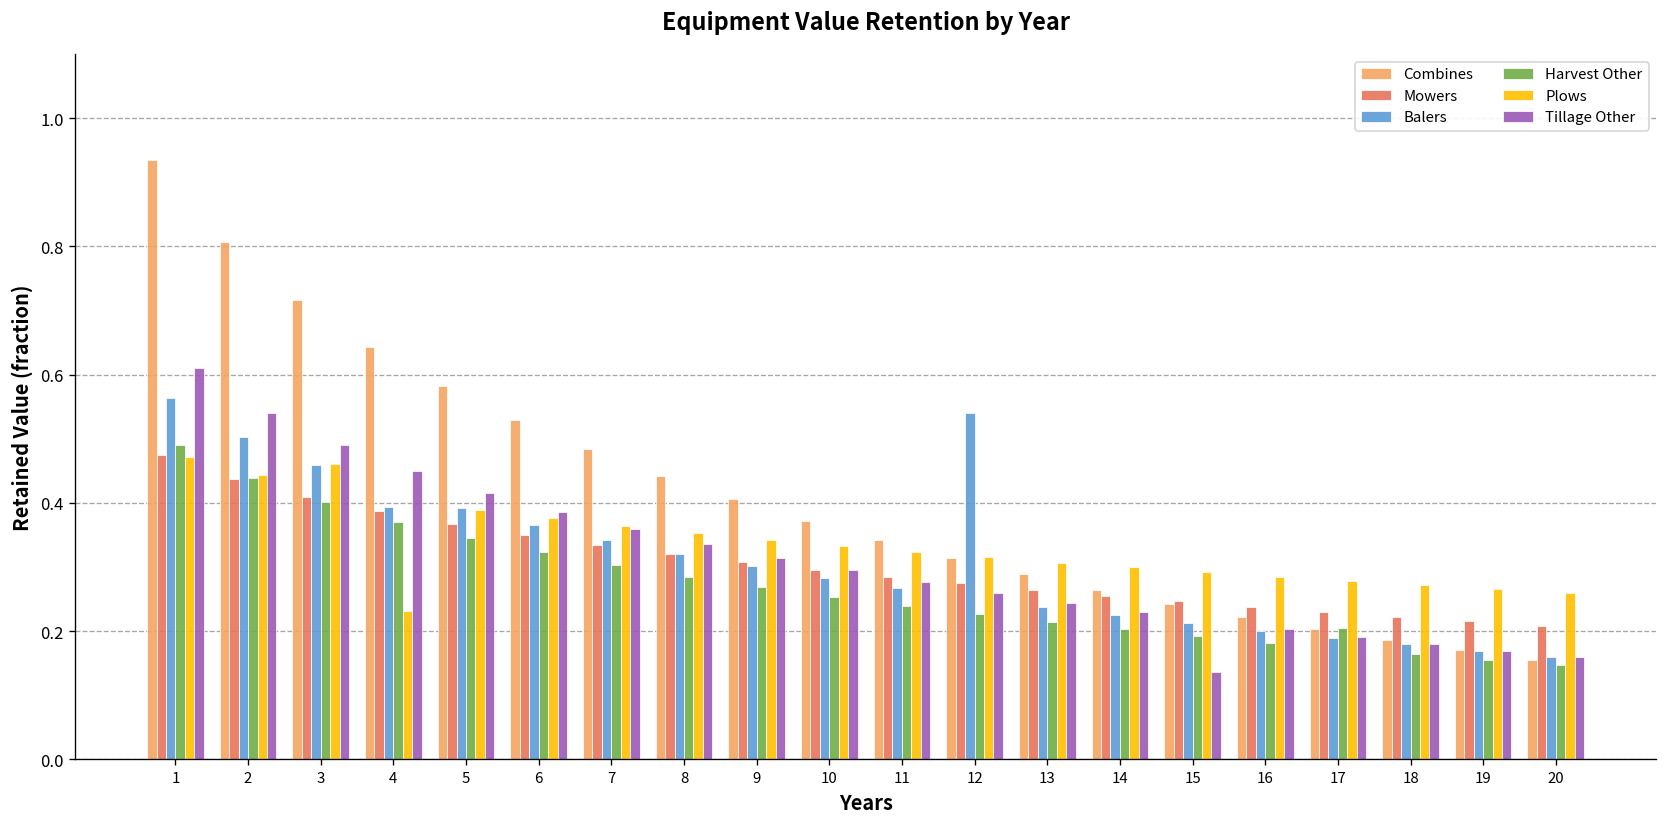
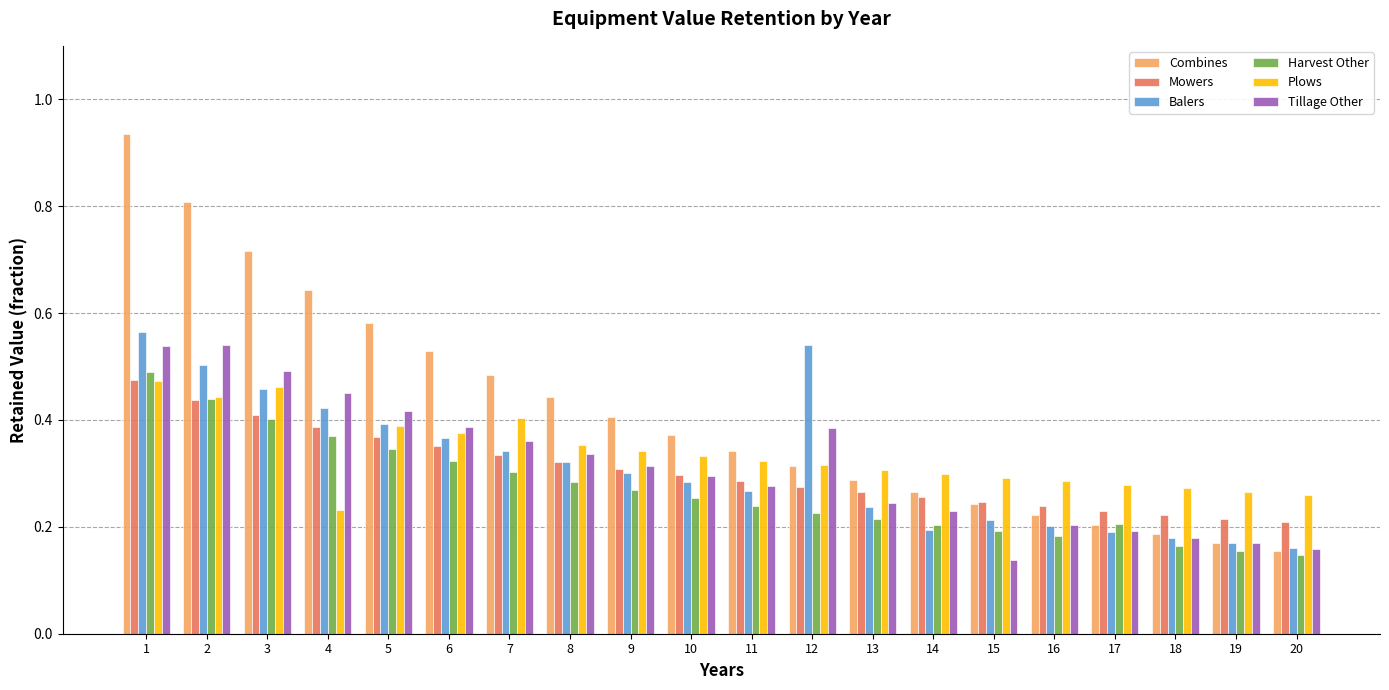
Tillage Other, 1: 0.61 -> 0.54
Balers, 4: 0.39 -> 0.42
Plows, 7: 0.36 -> 0.40
Tillage Other, 12: 0.26 -> 0.39
Balers, 14: 0.22 -> 0.19
